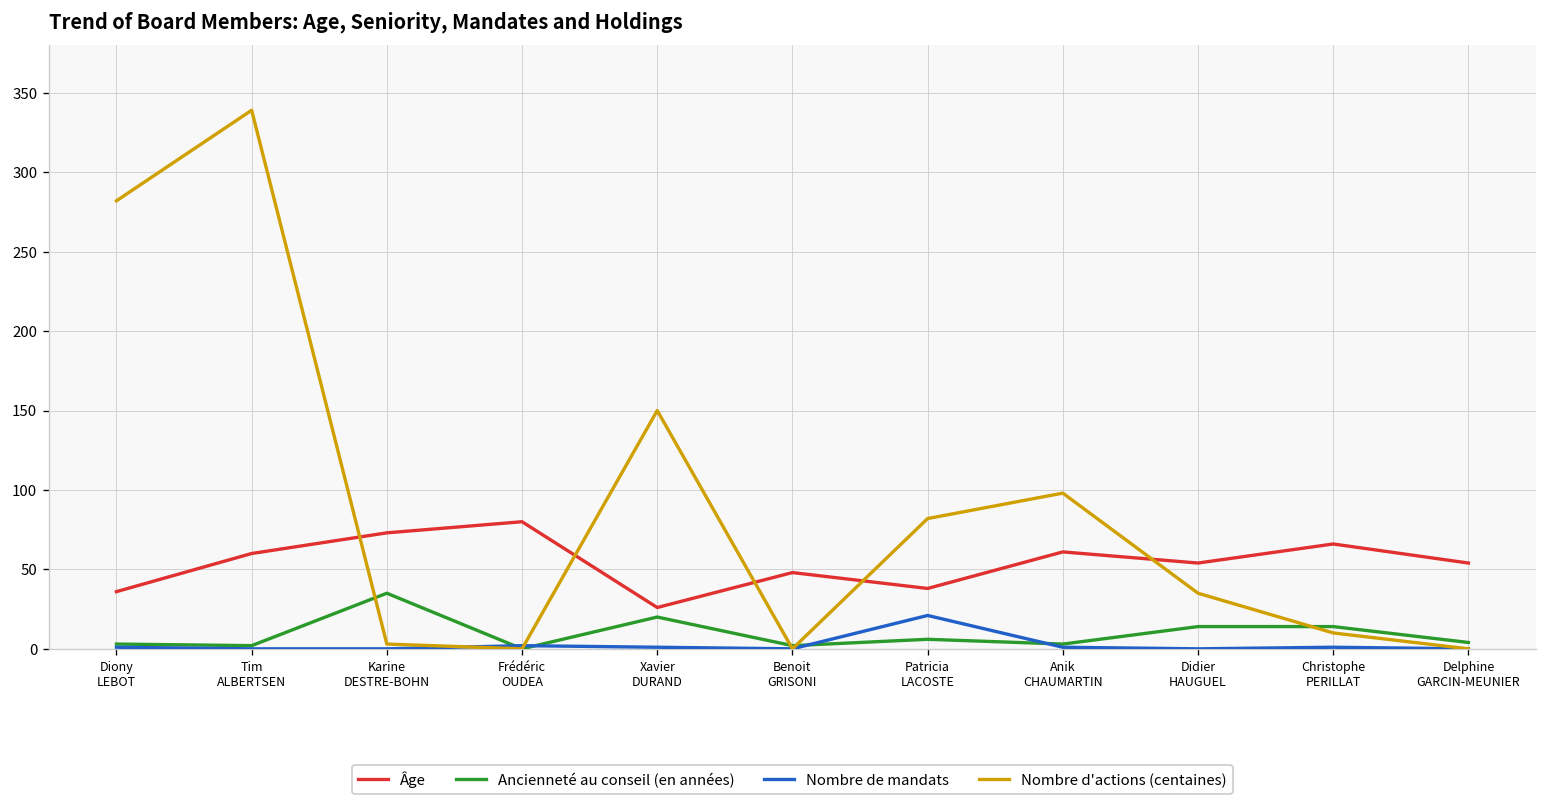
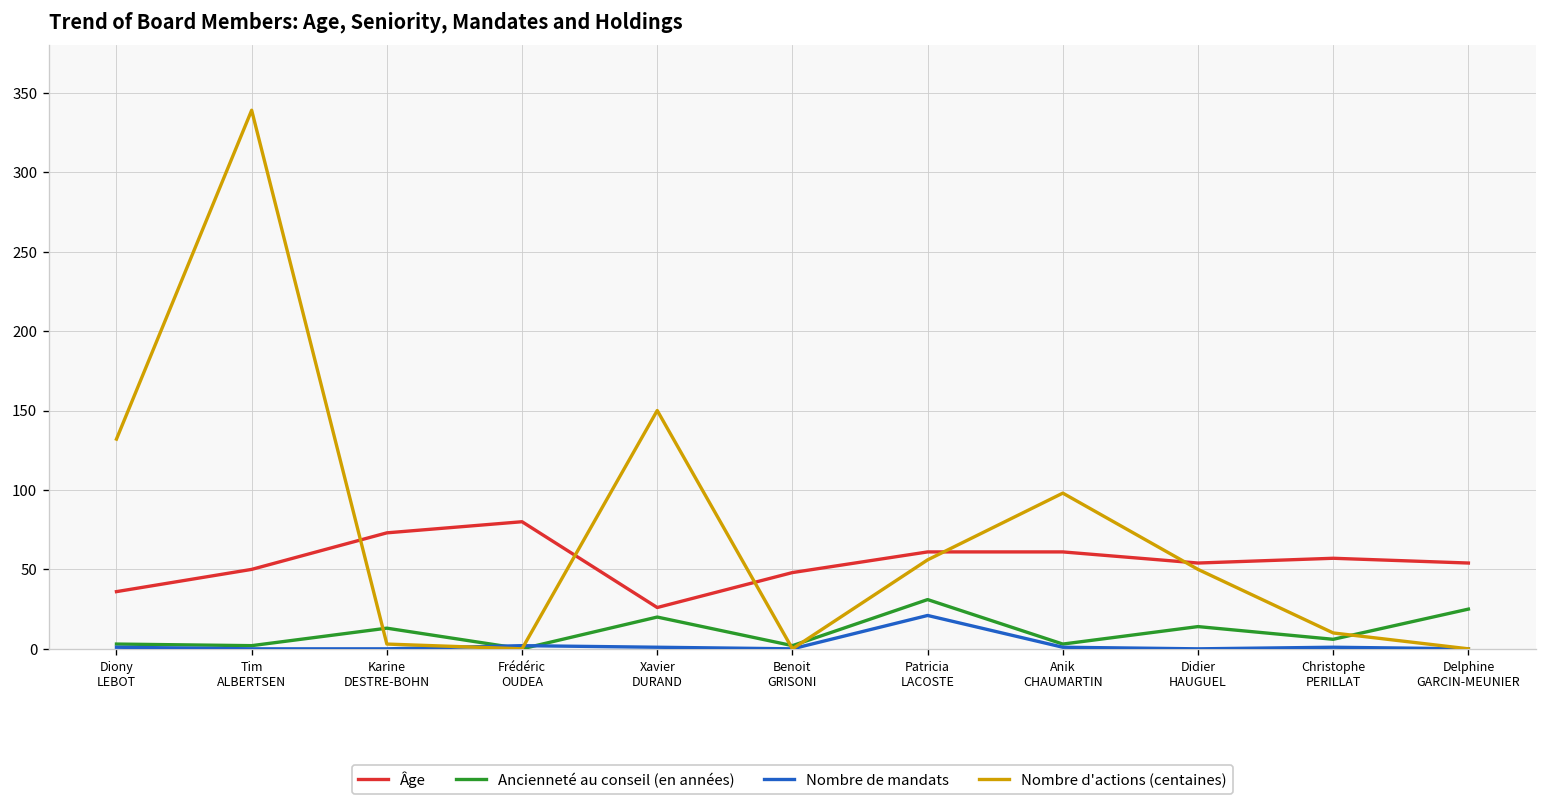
Nombre d'actions (centaines), Diony LEBOT: 282 -> 132
Âge, Tim ALBERTSEN: 60 -> 50
Ancienneté au conseil (en années), Karine DESTRE-BOHN: 35 -> 13
Âge, Patricia LACOSTE: 38 -> 61
Ancienneté au conseil (en années), Patricia LACOSTE: 6 -> 31
Nombre d'actions (centaines), Patricia LACOSTE: 82 -> 56
Nombre d'actions (centaines), Didier HAUGUEL: 35 -> 50
Âge, Christophe PERILLAT: 66 -> 57
Ancienneté au conseil (en années), Christophe PERILLAT: 14 -> 6
Ancienneté au conseil (en années), Delphine GARCIN-MEUNIER: 4 -> 25
